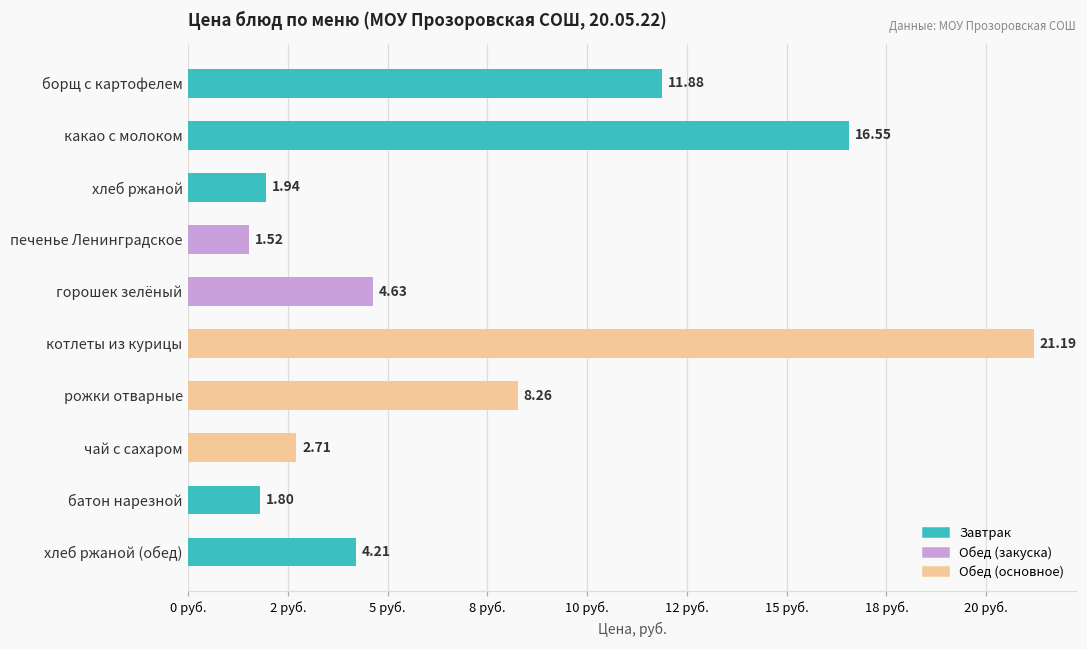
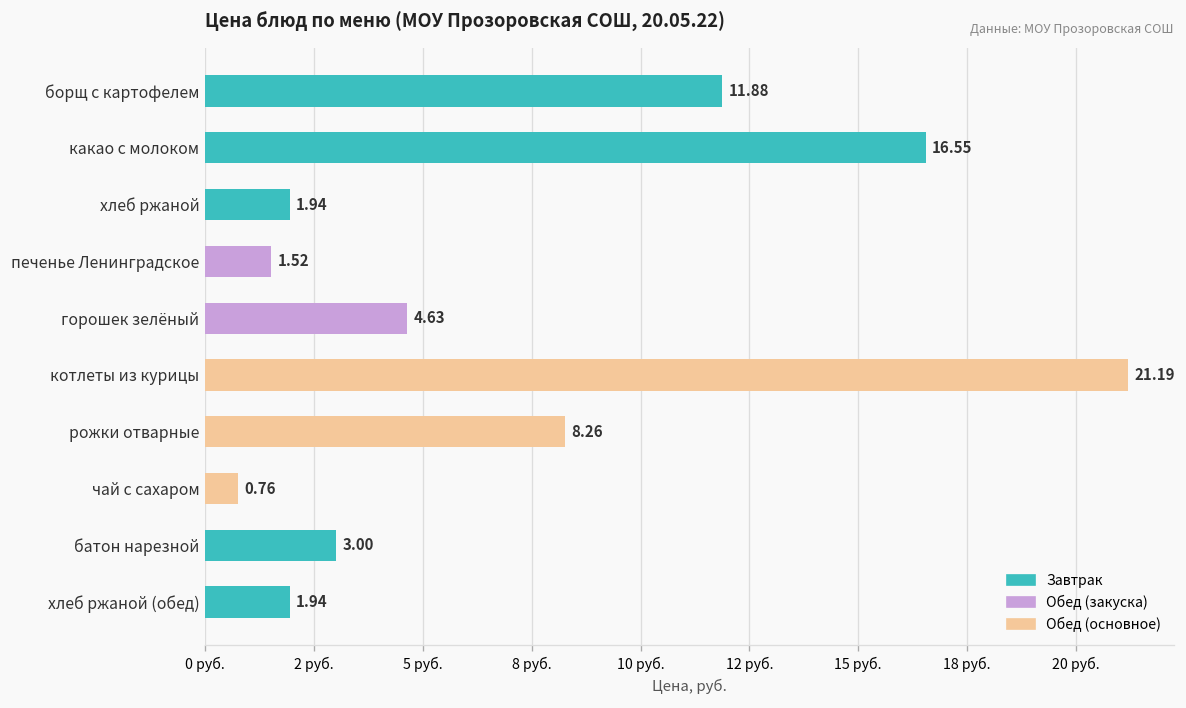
чай с сахаром: 2.71 -> 0.76
батон нарезной: 1.80 -> 3.00
хлеб ржаной (обед): 4.21 -> 1.94
